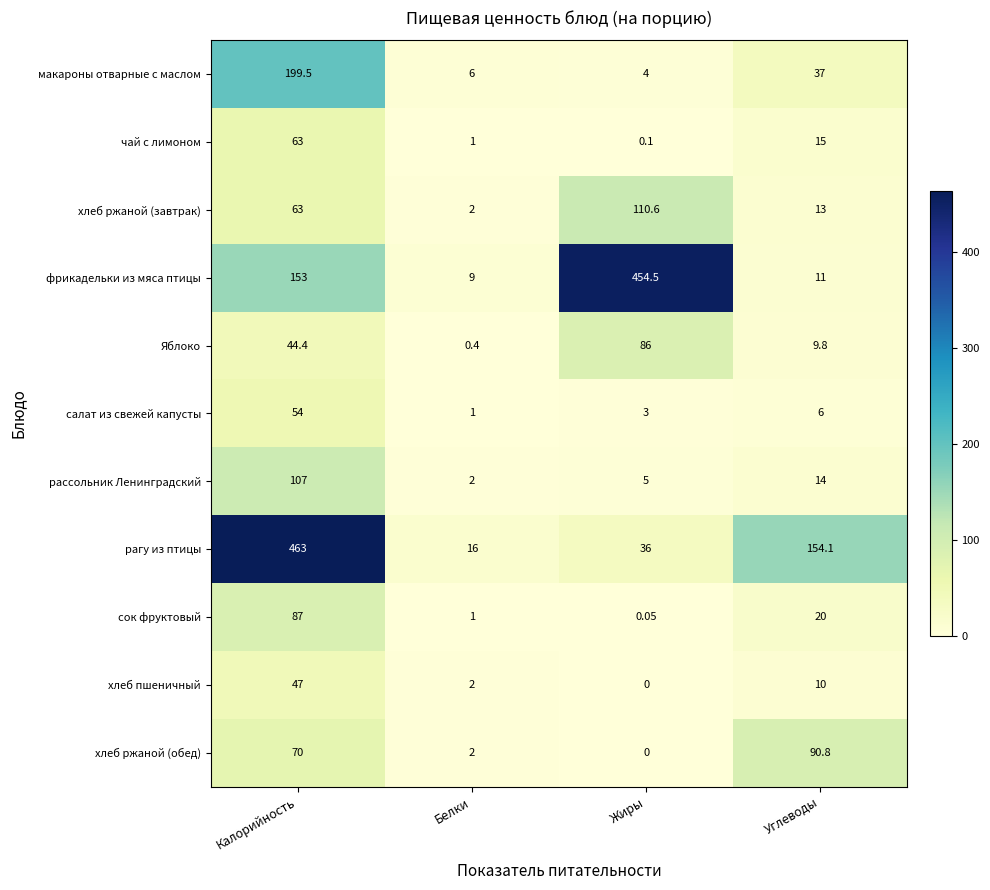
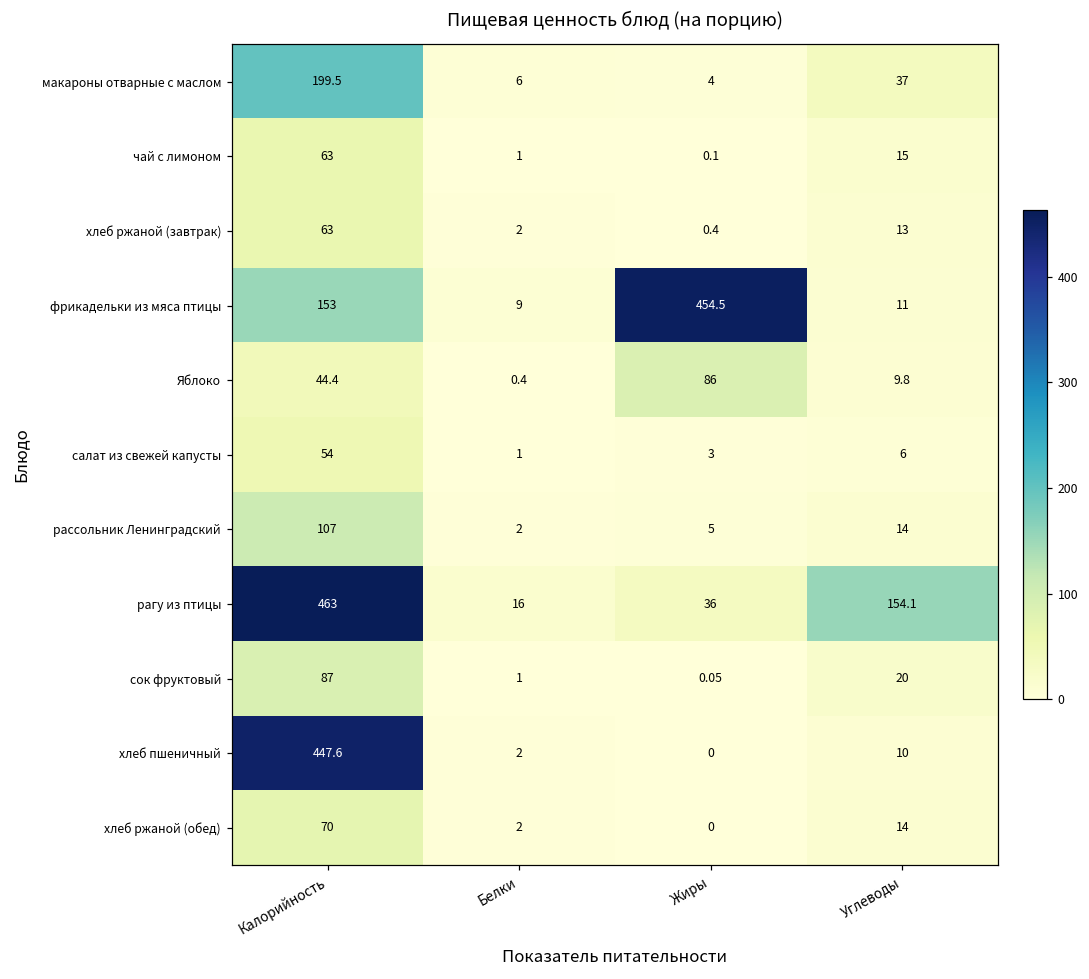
хлеб ржаной (завтрак), Жиры: 110.6 -> 0.4
хлеб пшеничный, Калорийность: 47 -> 447.6
хлеб ржаной (обед), Углеводы: 90.8 -> 14
